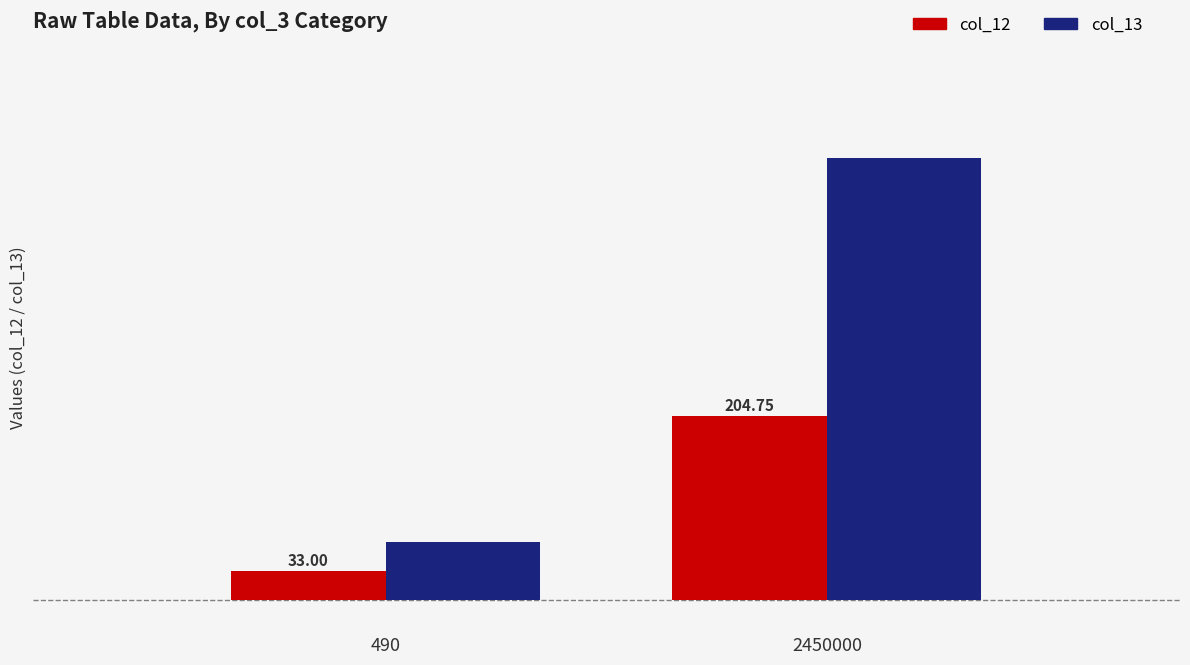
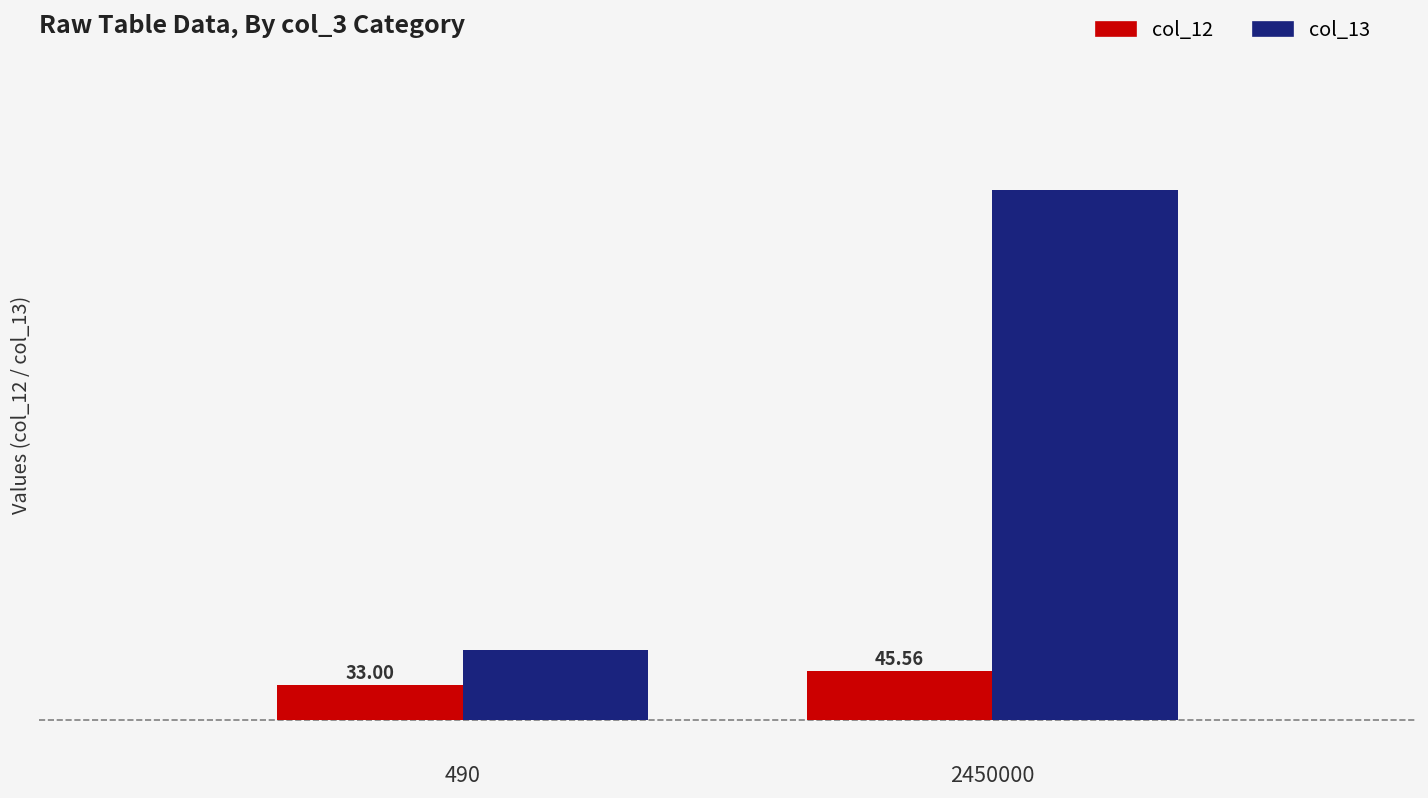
col_12, 2450000: 204.75 -> 45.56
